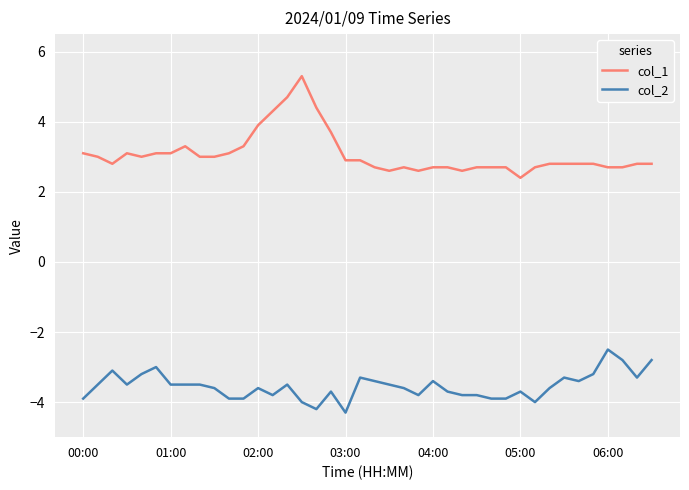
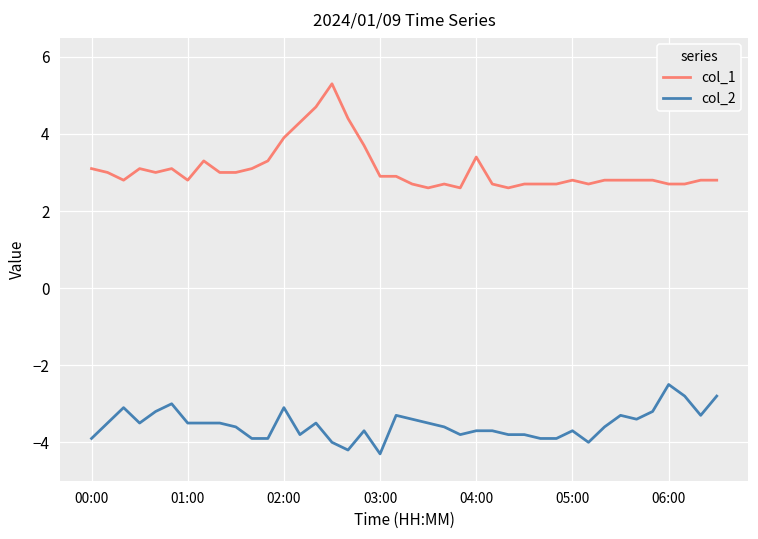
col_1, 01:00: 3.1 -> 2.8
col_2, 02:00: -3.6 -> -3.1
col_1, 04:00: 2.7 -> 3.4
col_2, 04:00: -3.4 -> -3.7
col_1, 05:00: 2.4 -> 2.8
